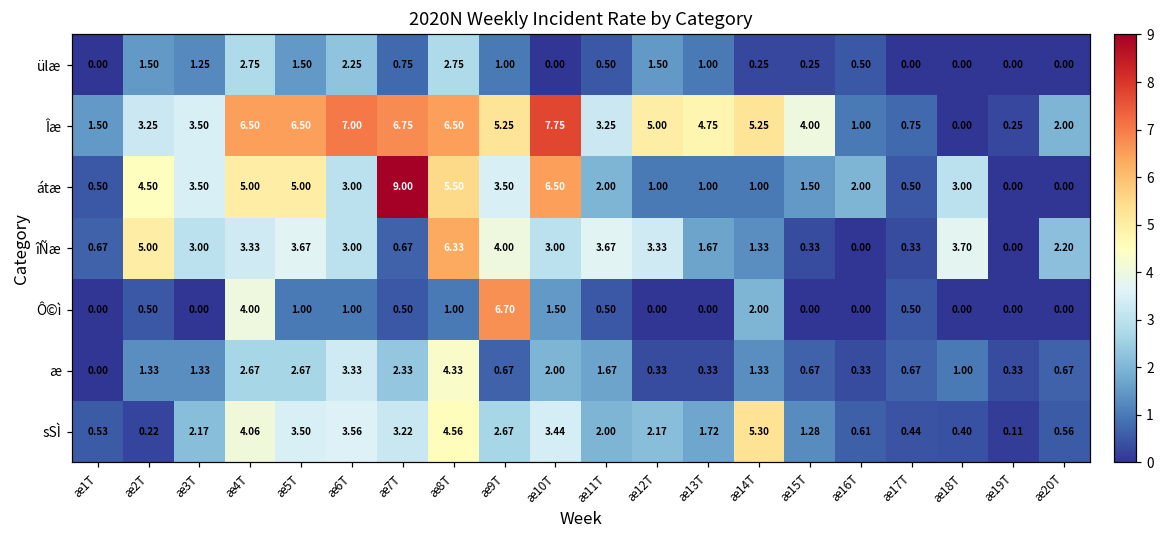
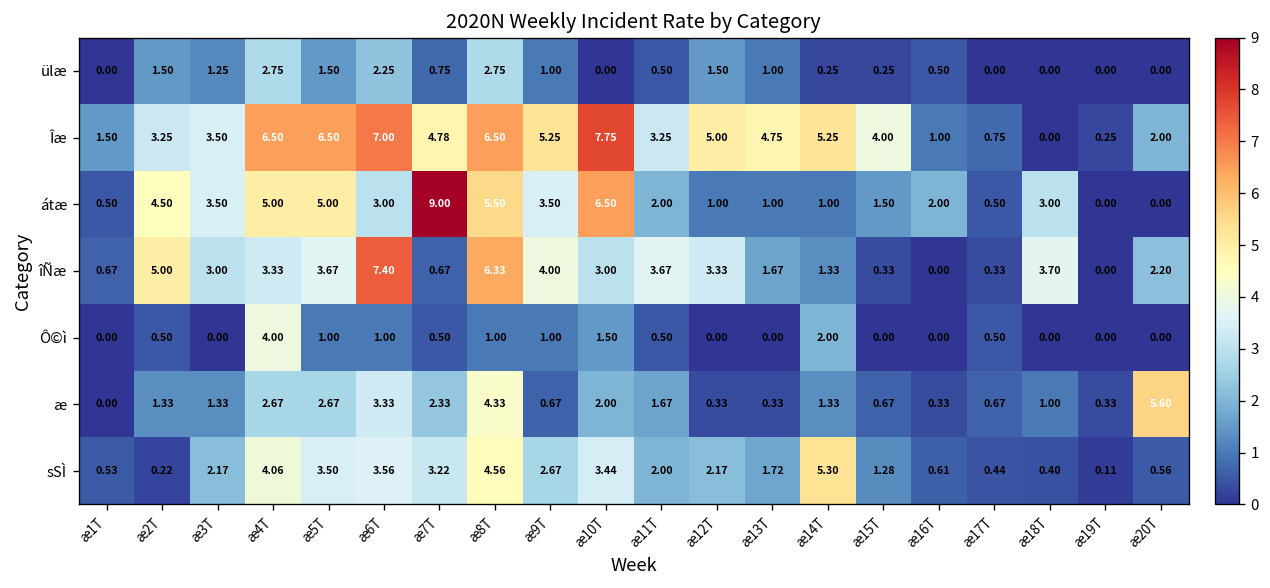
Îæ, æ7T: 6.75 -> 4.78
îÑæ, æ6T: 3.00 -> 7.40
Ô©ì, æ9T: 6.70 -> 1.00
æ, æ20T: 0.67 -> 5.60
